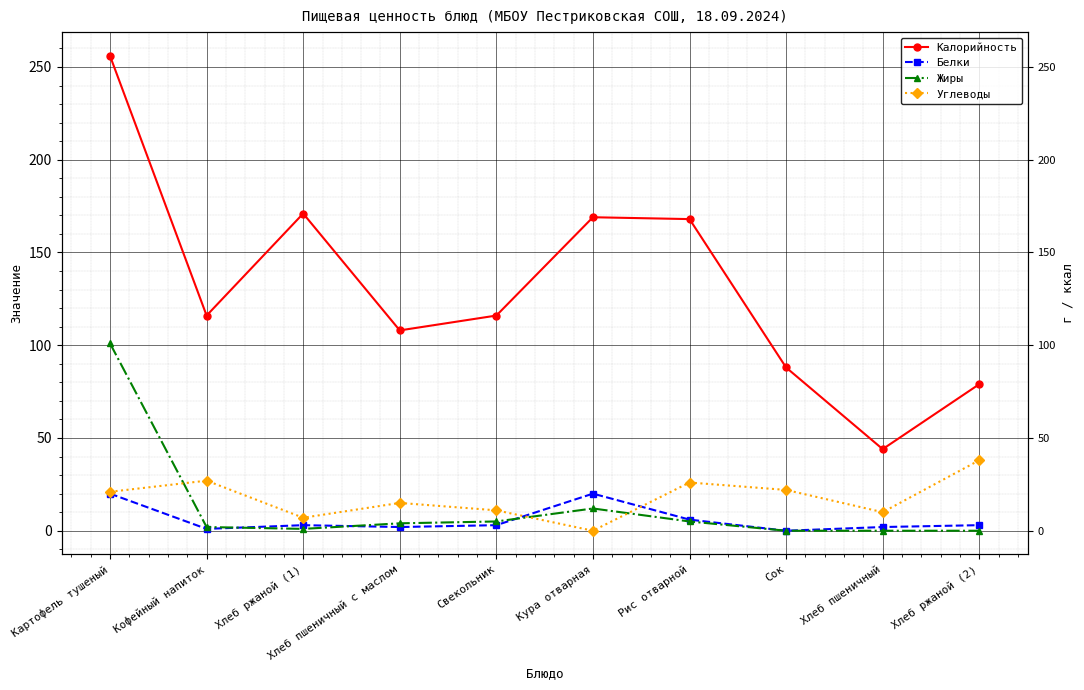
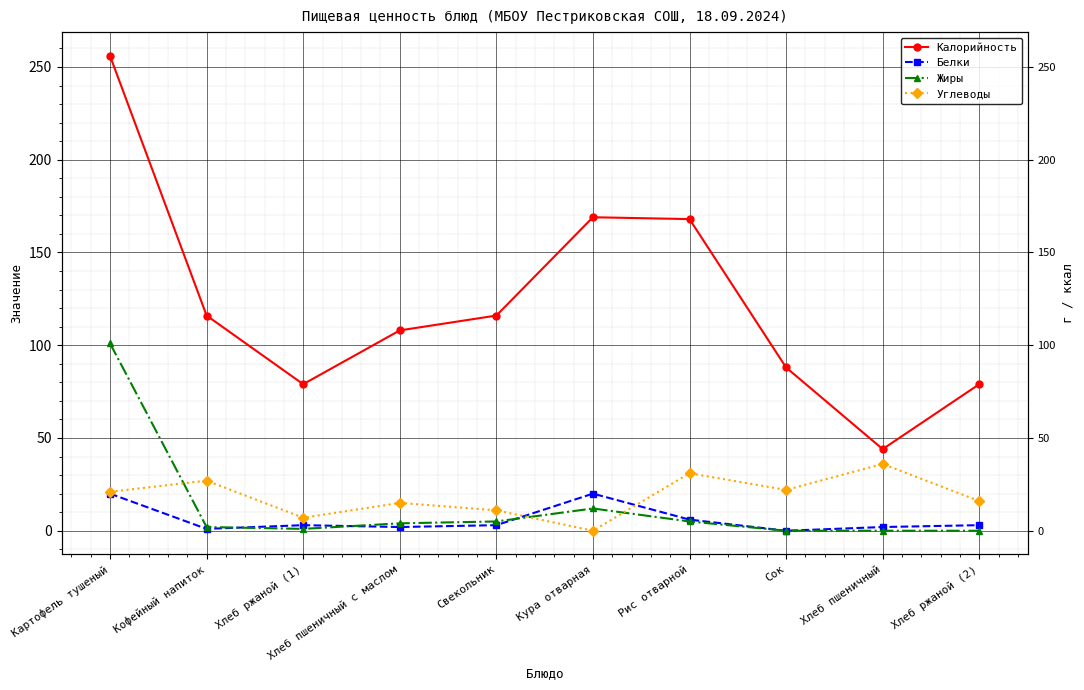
Калорийность, Хлеб ржаной (1): 171 -> 79
Углеводы, Рис отварной: 26 -> 31
Углеводы, Хлеб пшеничный: 10 -> 36
Углеводы, Хлеб ржаной (2): 38 -> 16
